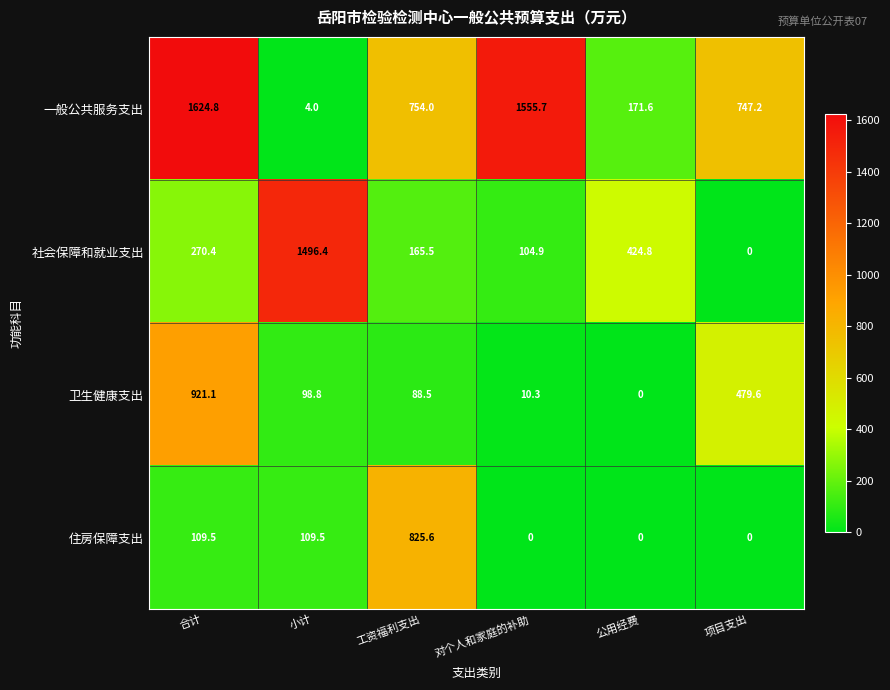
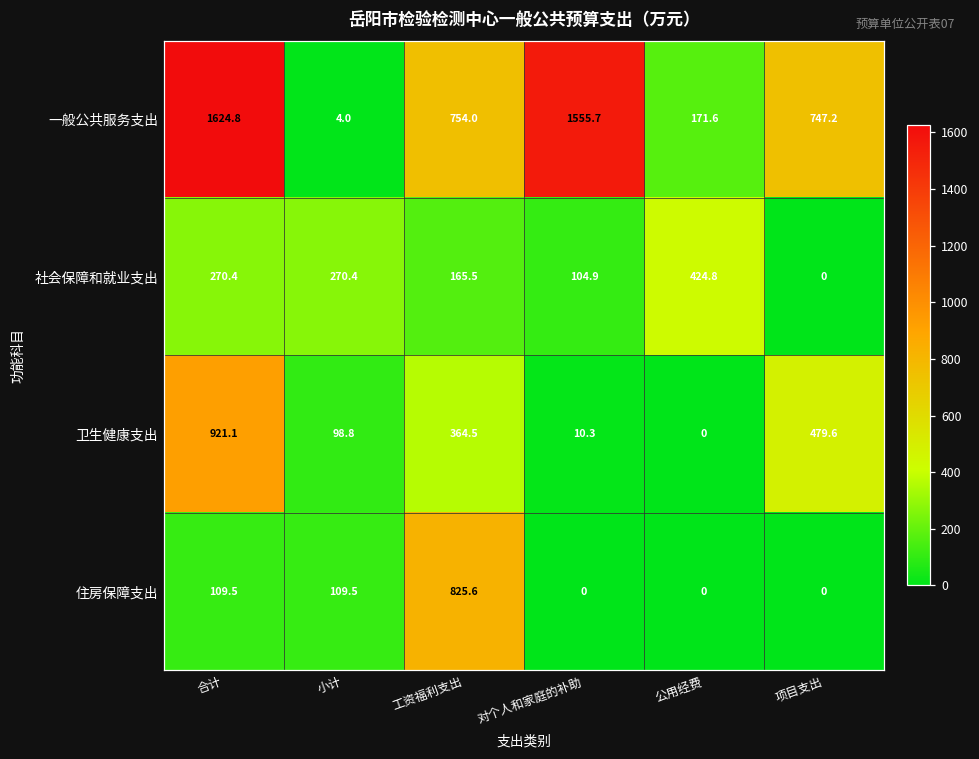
社会保障和就业支出, 小计: 1496.4 -> 270.4
卫生健康支出, 工资福利支出: 88.5 -> 364.5
